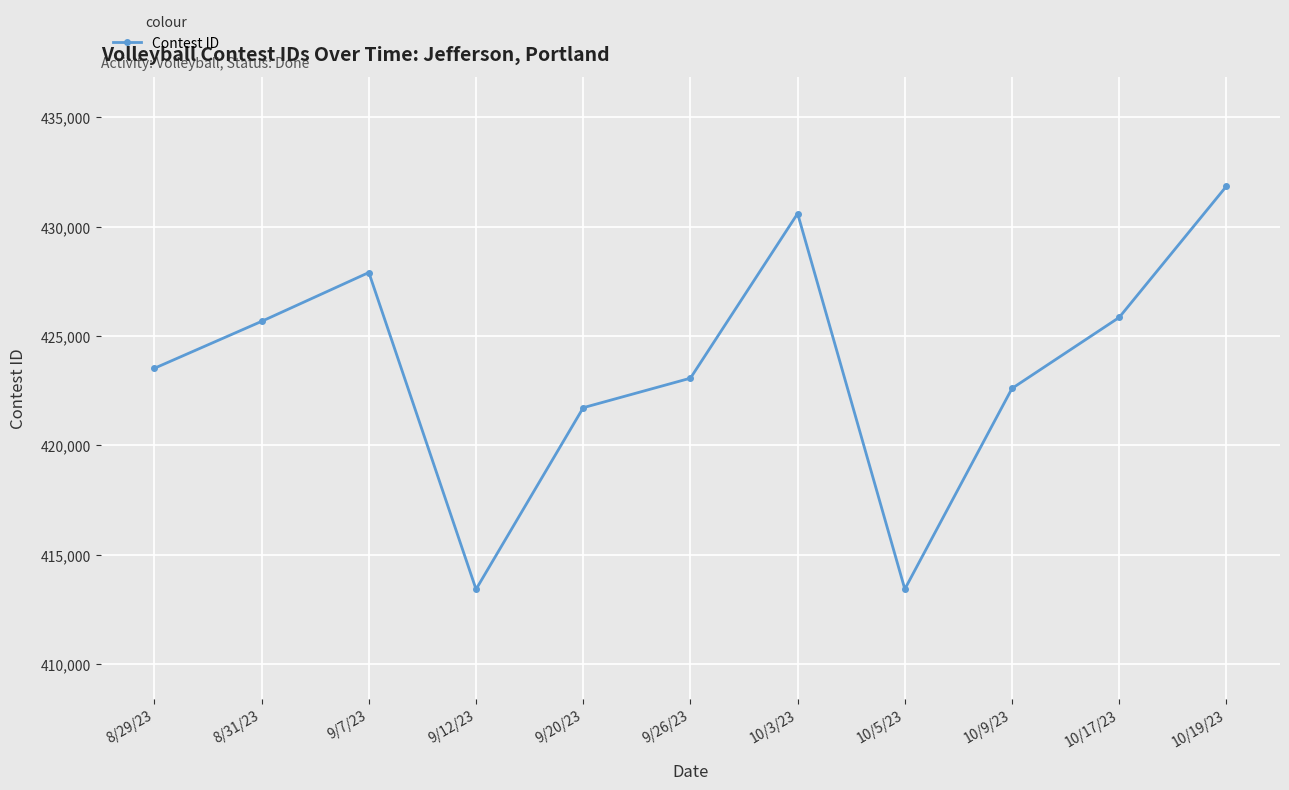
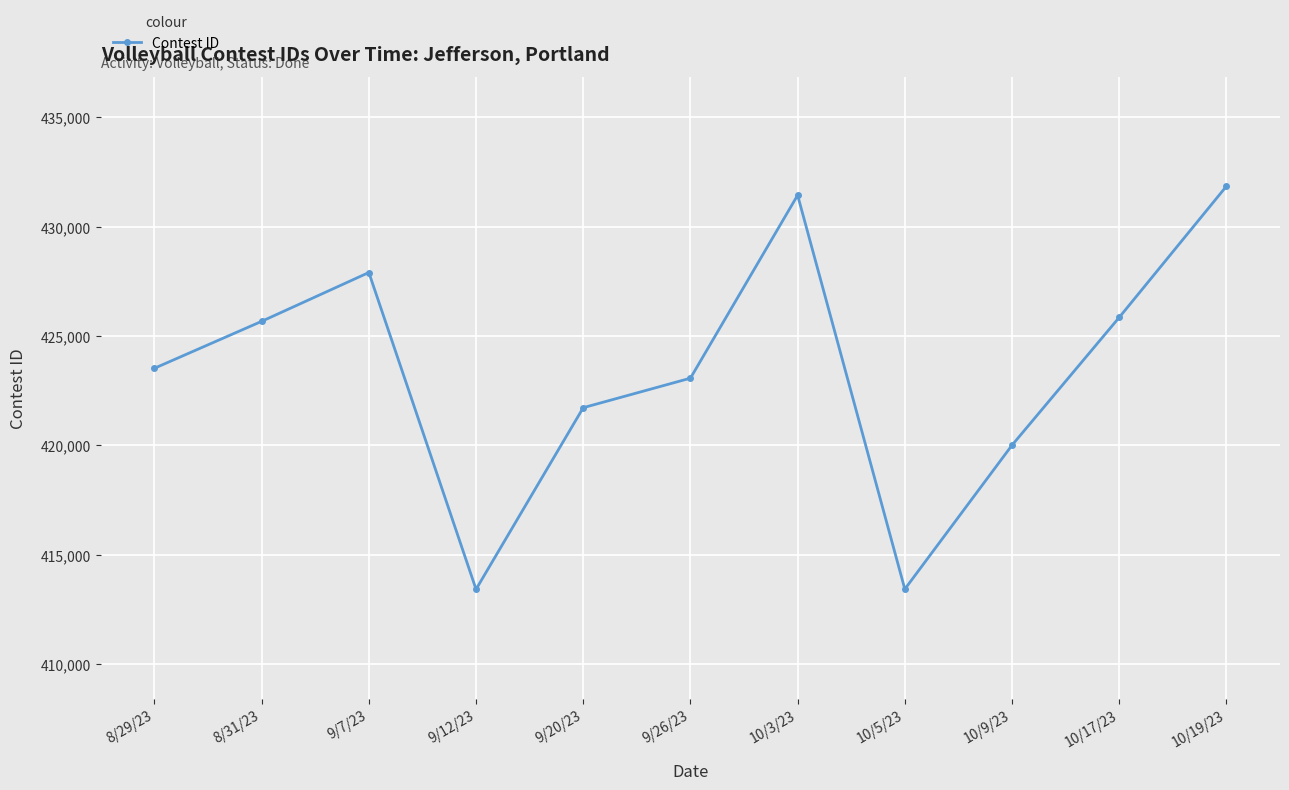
10/3/23: 430,600 -> 431,400
10/9/23: 422,600 -> 420,000
